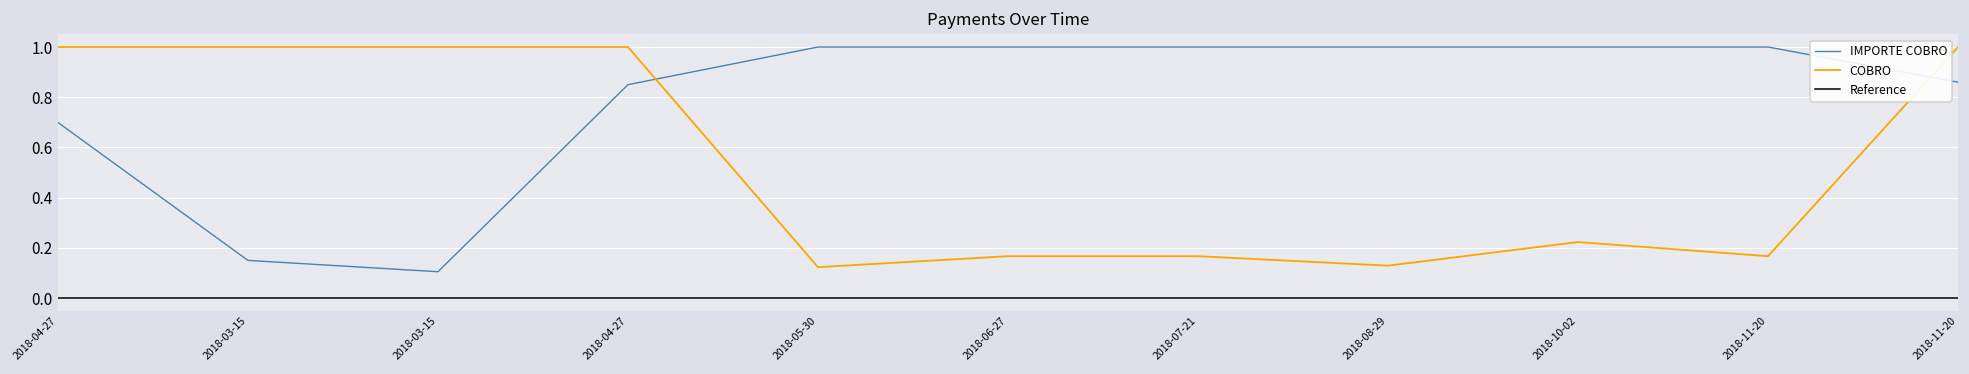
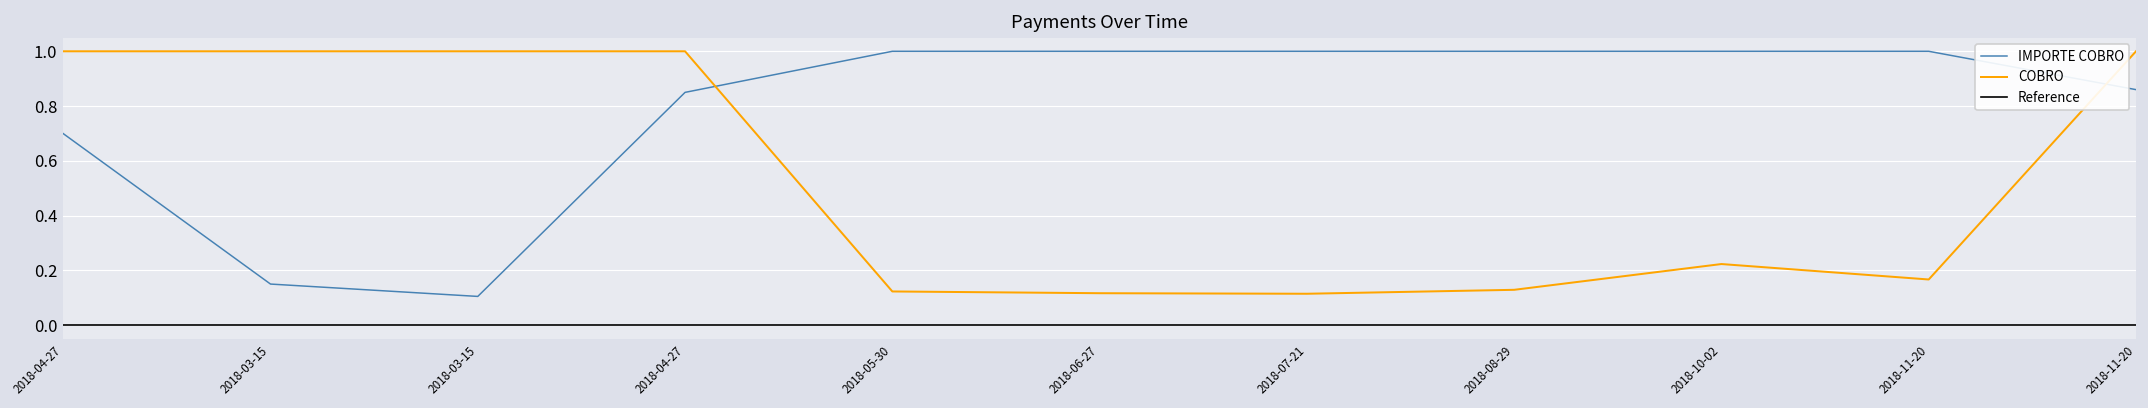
COBRO, 2018-06-27: 0.17 -> 0.12
COBRO, 2018-07-21: 0.17 -> 0.11
